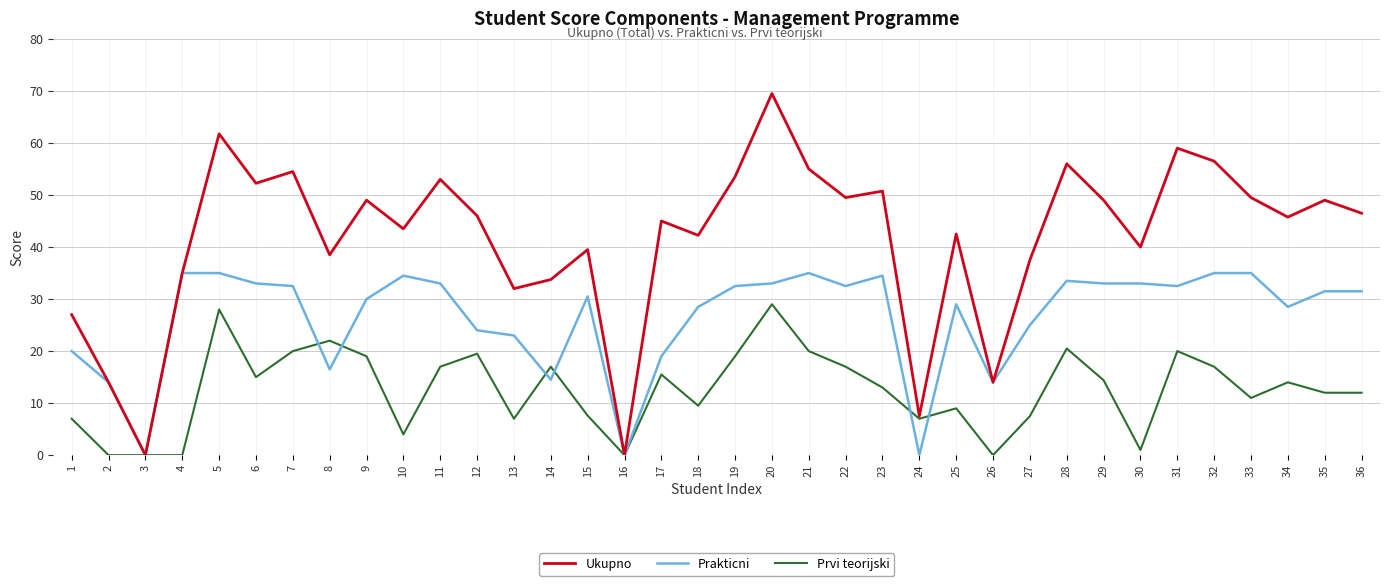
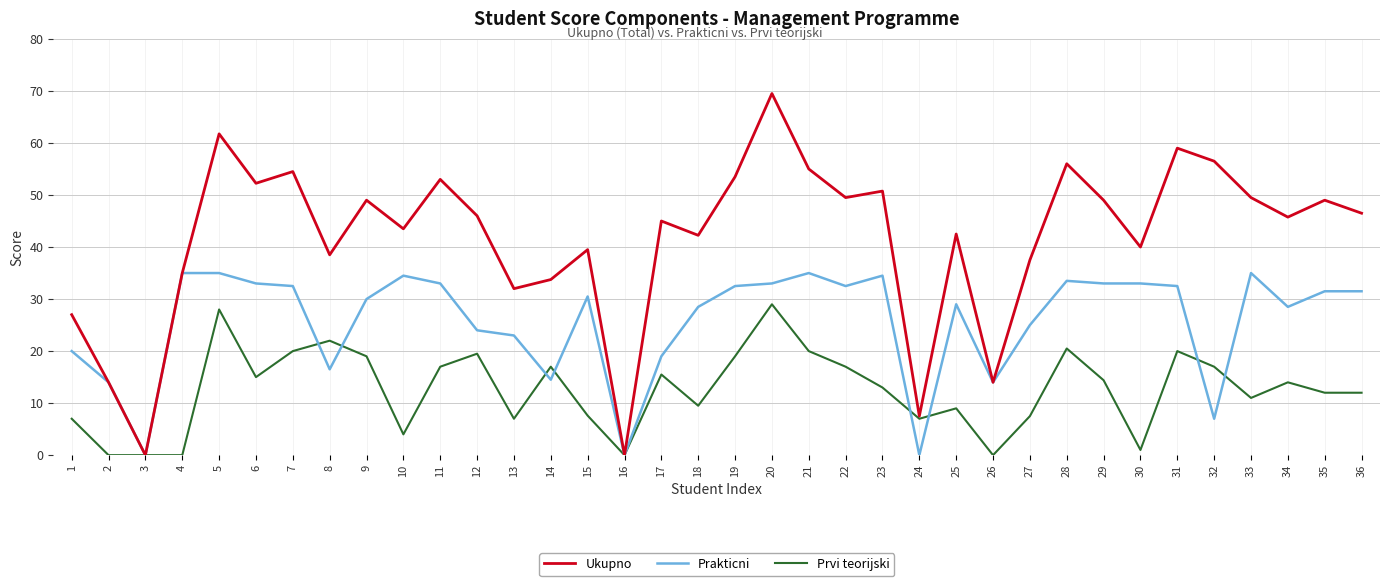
Prakticni, 32: 35 -> 7
